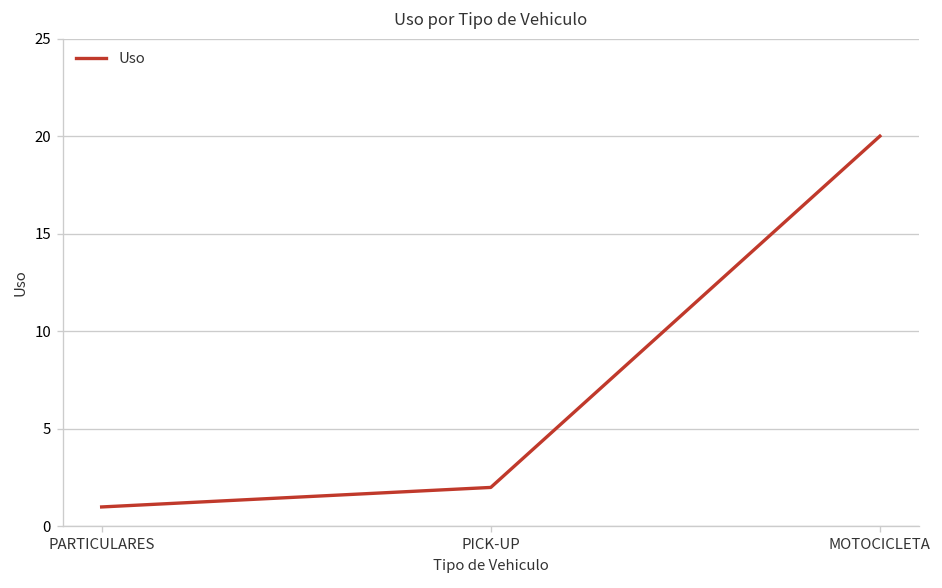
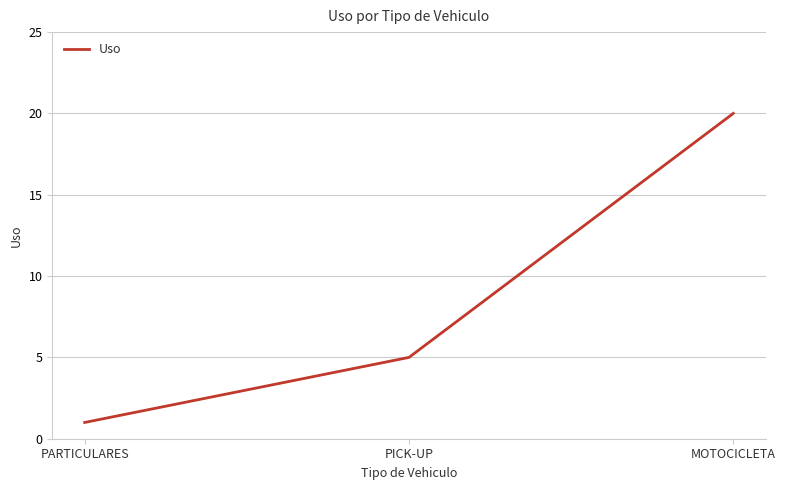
PICK-UP: 2 -> 5
